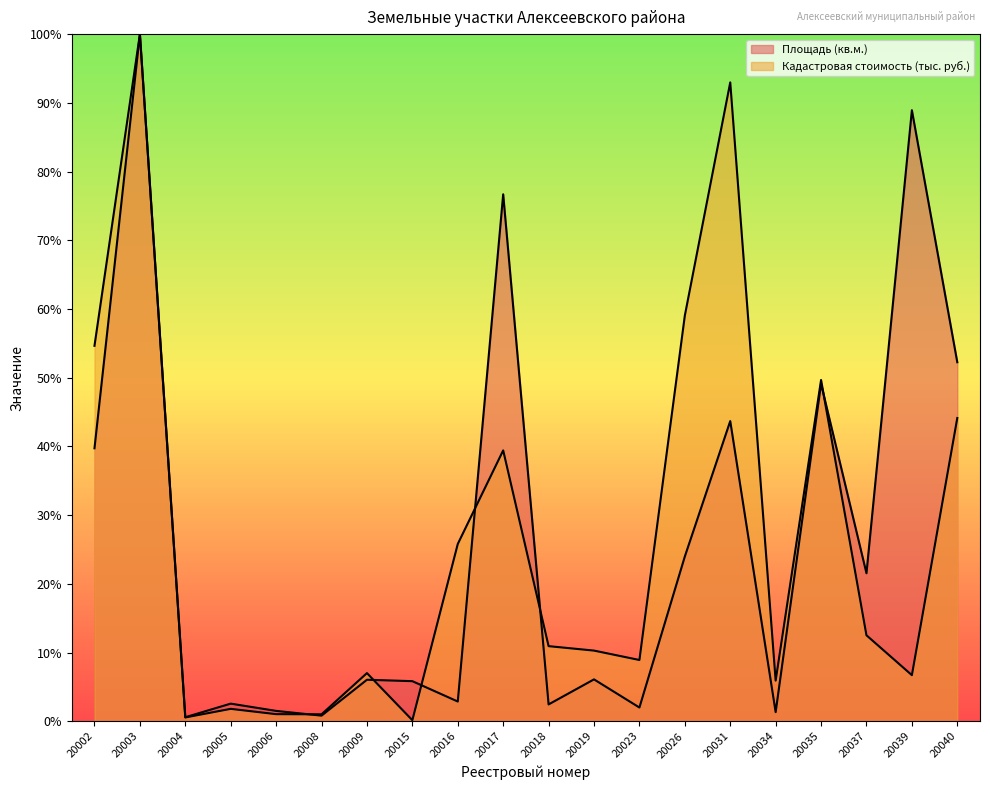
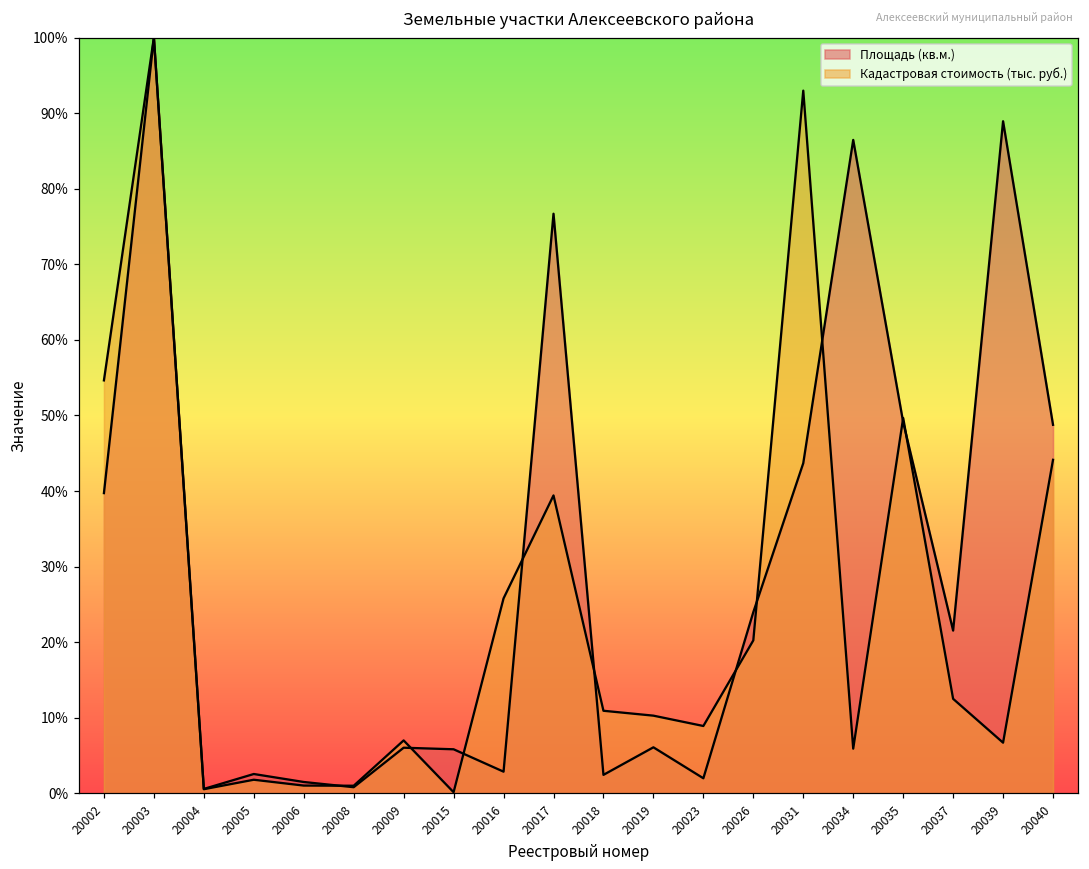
Кадастровая стоимость (тыс. руб.), 20026: 59% -> 20%
Площадь (кв.м.), 20034: 1% -> 86%
Площадь (кв.м.), 20040: 52% -> 49%
